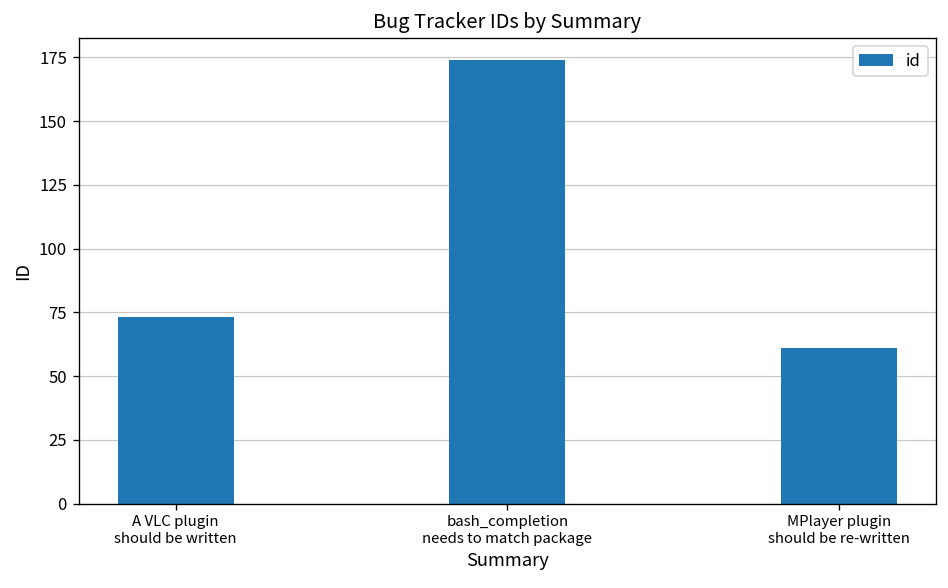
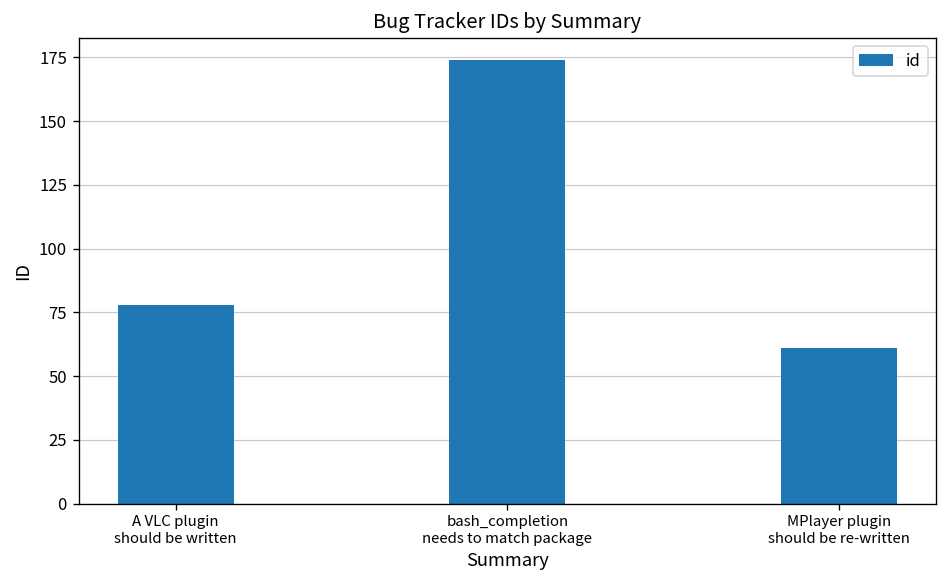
A VLC plugin should be written: 73 -> 78
